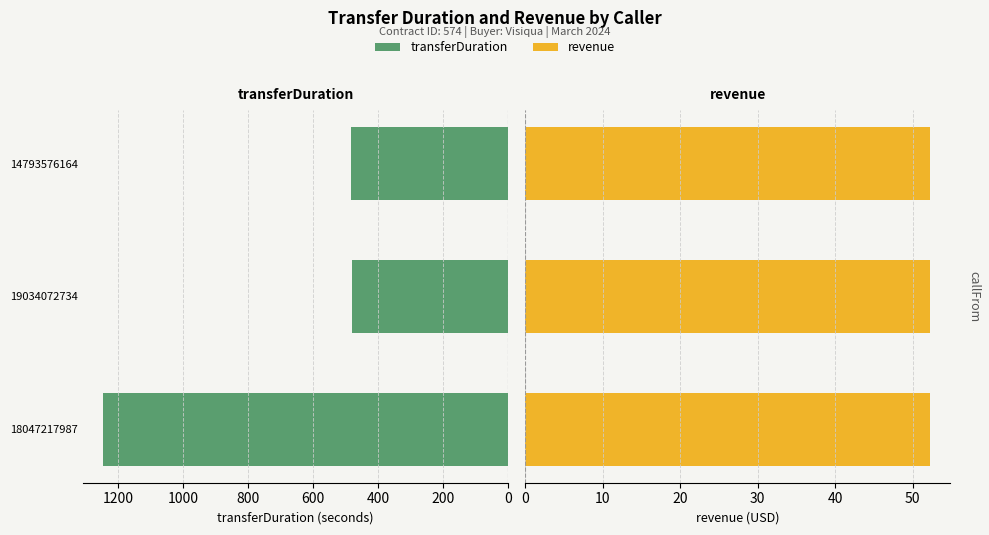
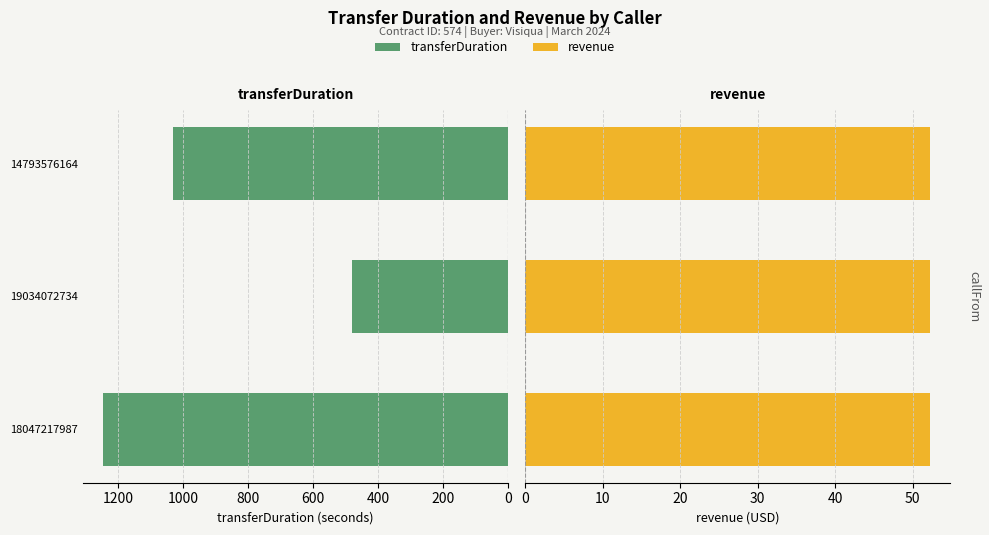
transferDuration, 14793576164: 480 -> 1030
